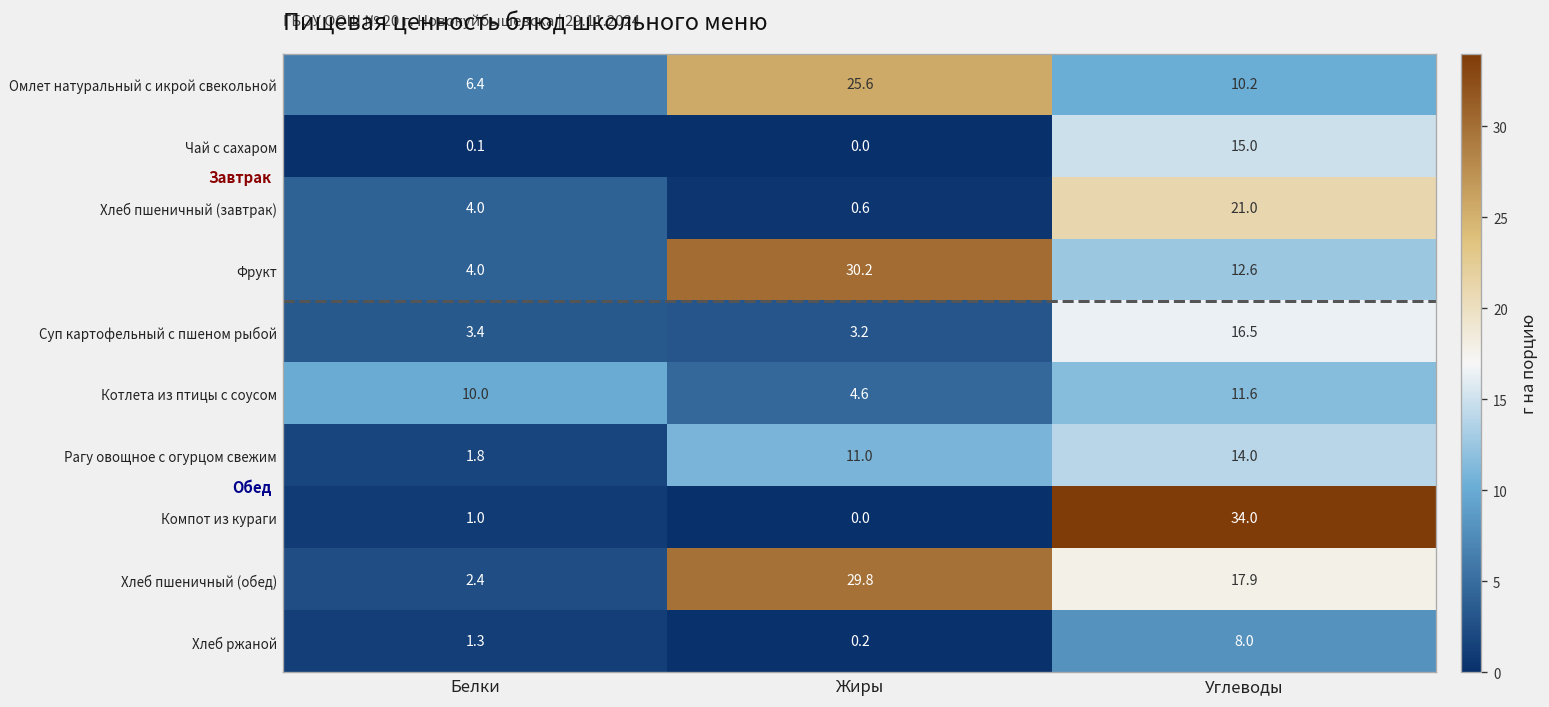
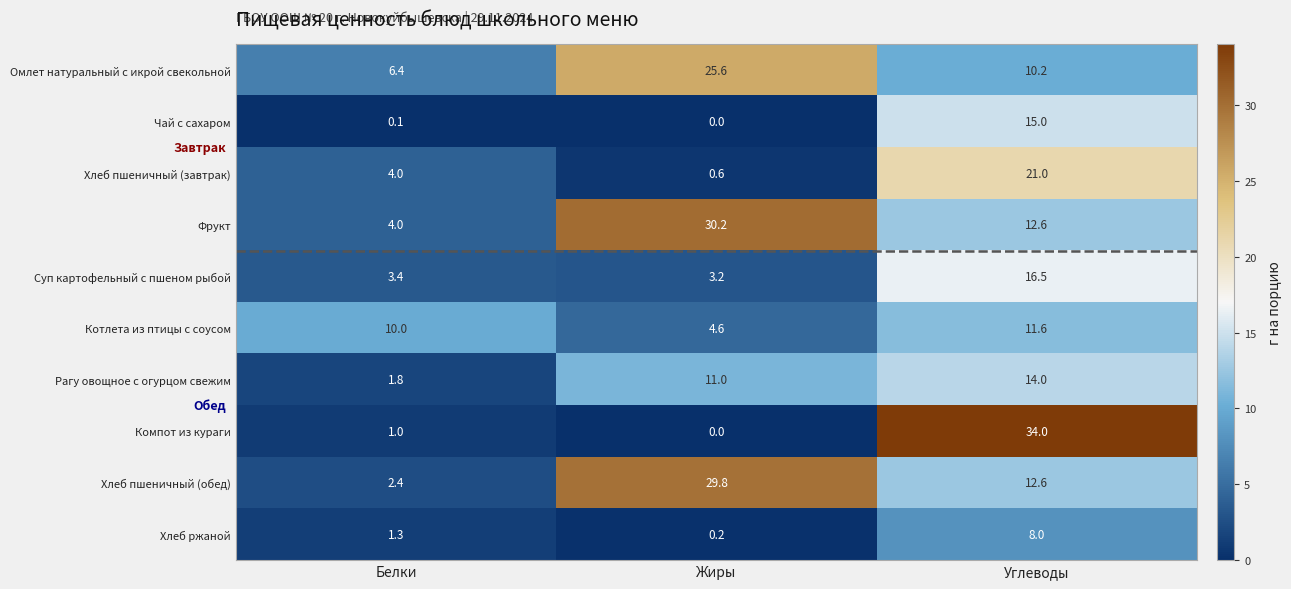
Хлеб пшеничный (обед), Углеводы: 17.9 -> 12.6
